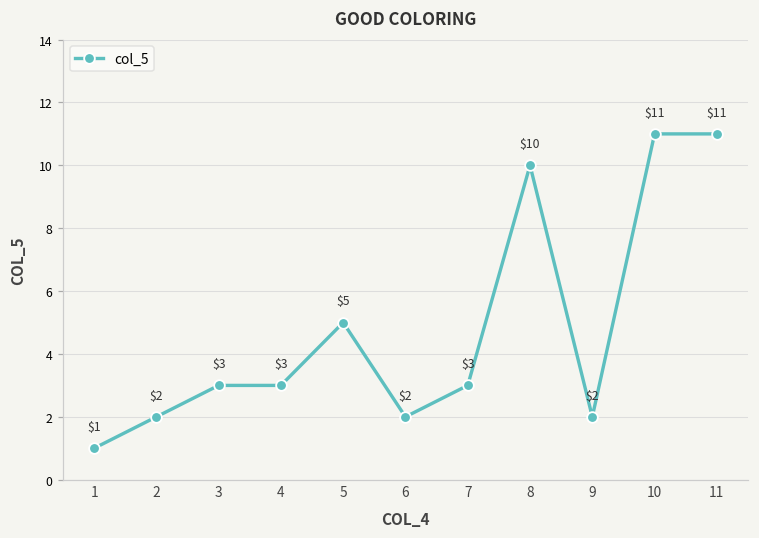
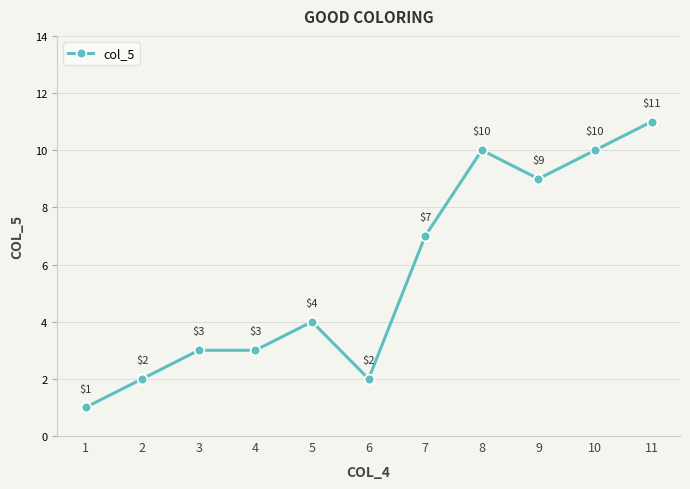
5: $5 -> $4
7: $3 -> $7
9: $2 -> $9
10: $11 -> $10
